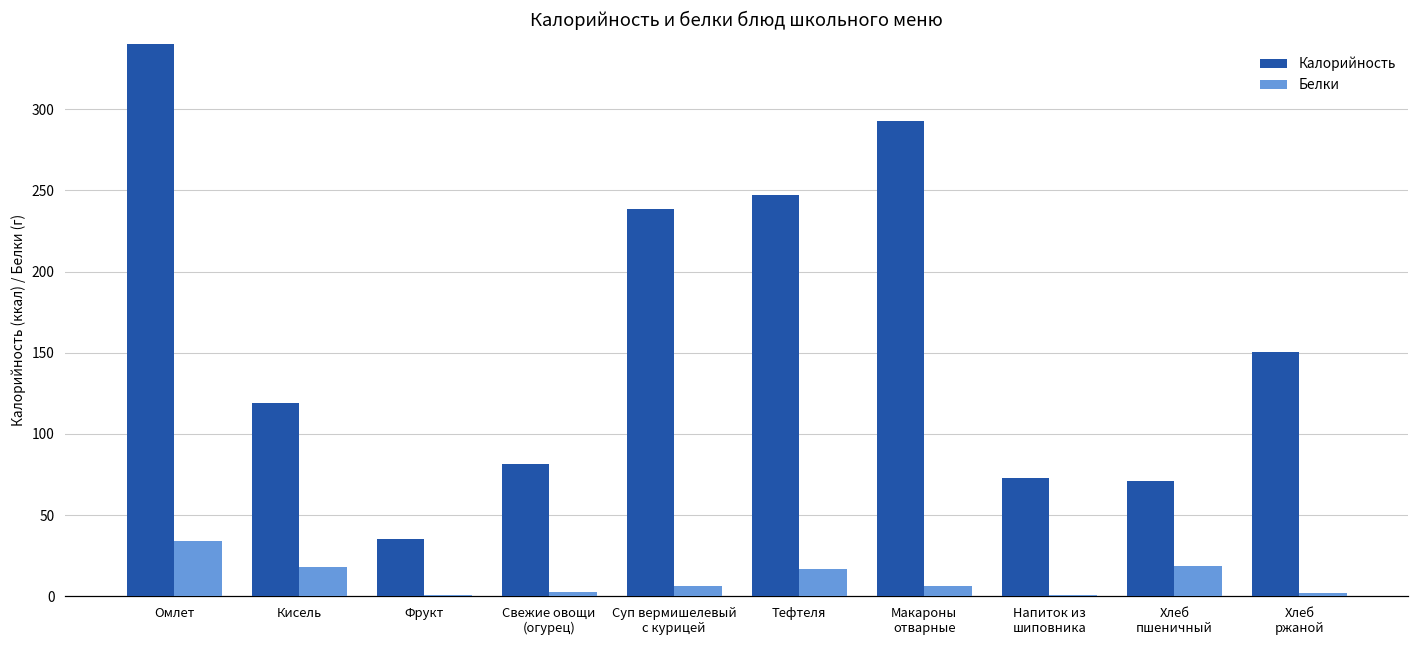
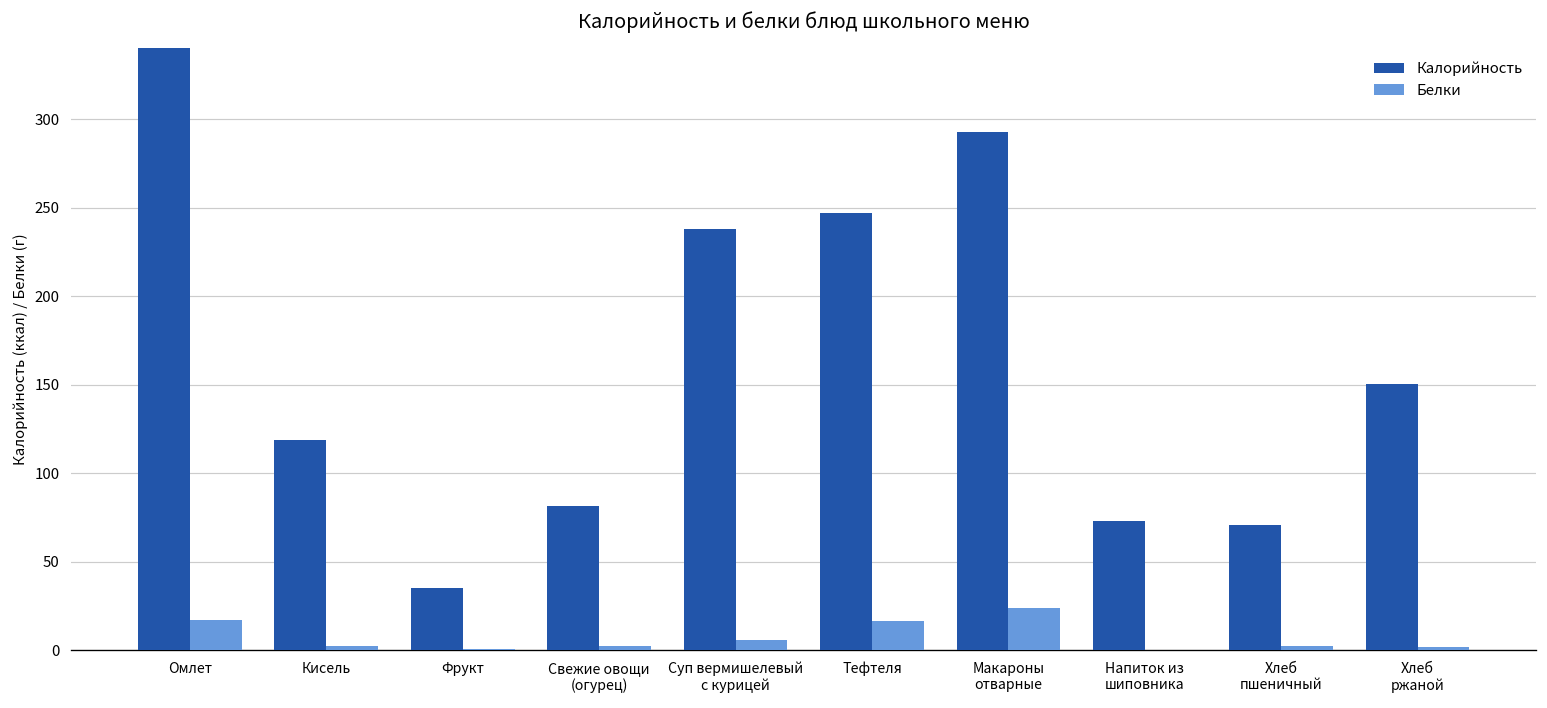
Белки, Омлет: 34 -> 17
Белки, Кисель: 18 -> 2
Белки, Макароны отварные: 6 -> 24
Белки, Хлеб пшеничный: 18 -> 2
